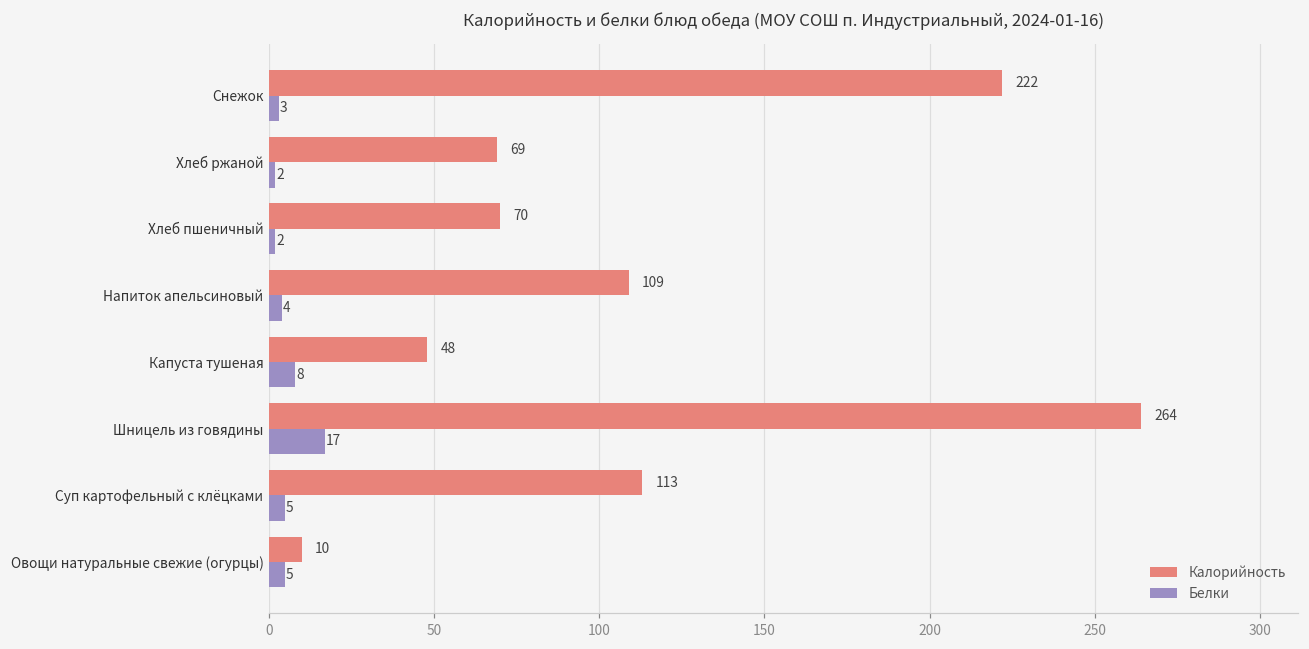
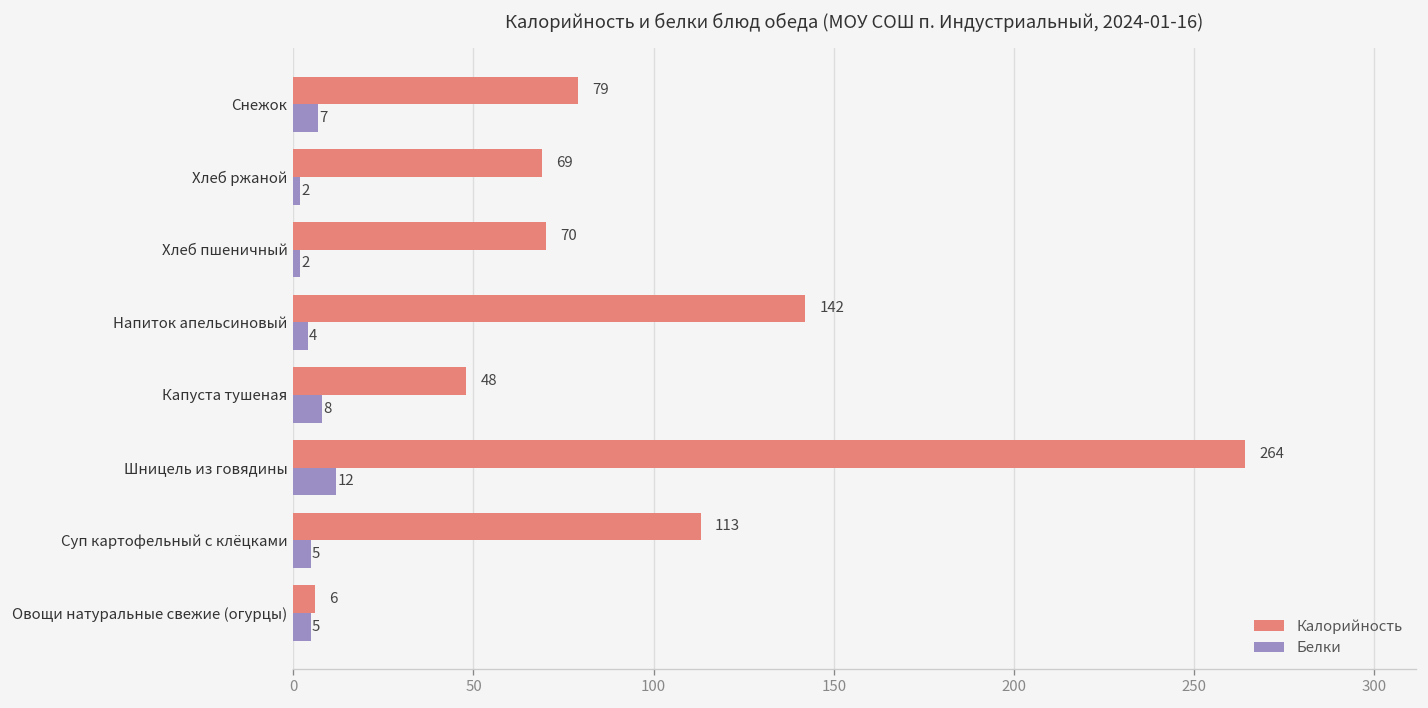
Калорийность, Снежок: 222 -> 79
Белки, Снежок: 3 -> 7
Калорийность, Напиток апельсиновый: 109 -> 142
Белки, Шницель из говядины: 17 -> 12
Калорийность, Овощи натуральные свежие (огурцы): 10 -> 6
